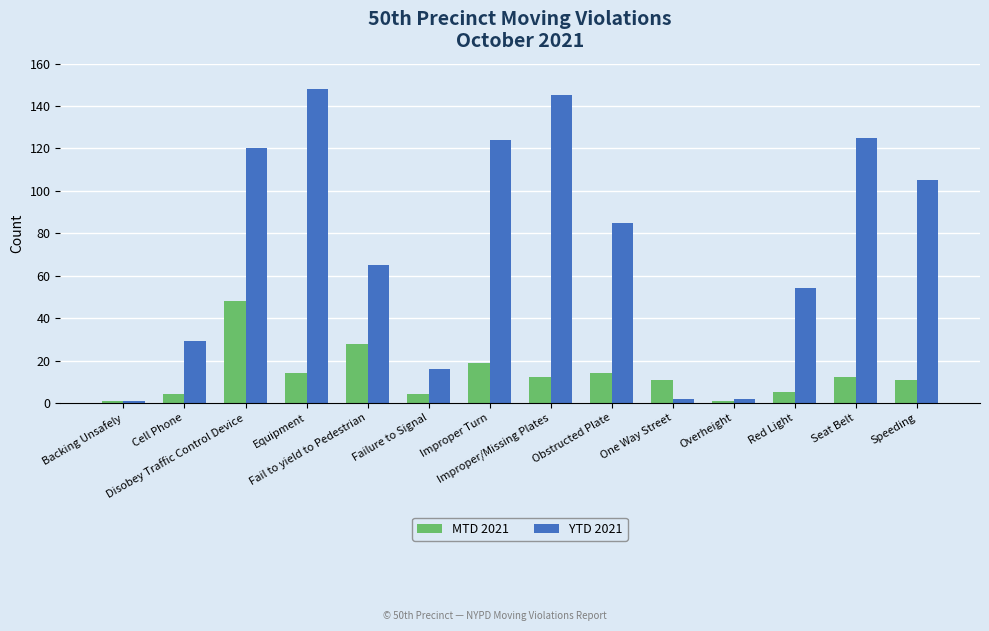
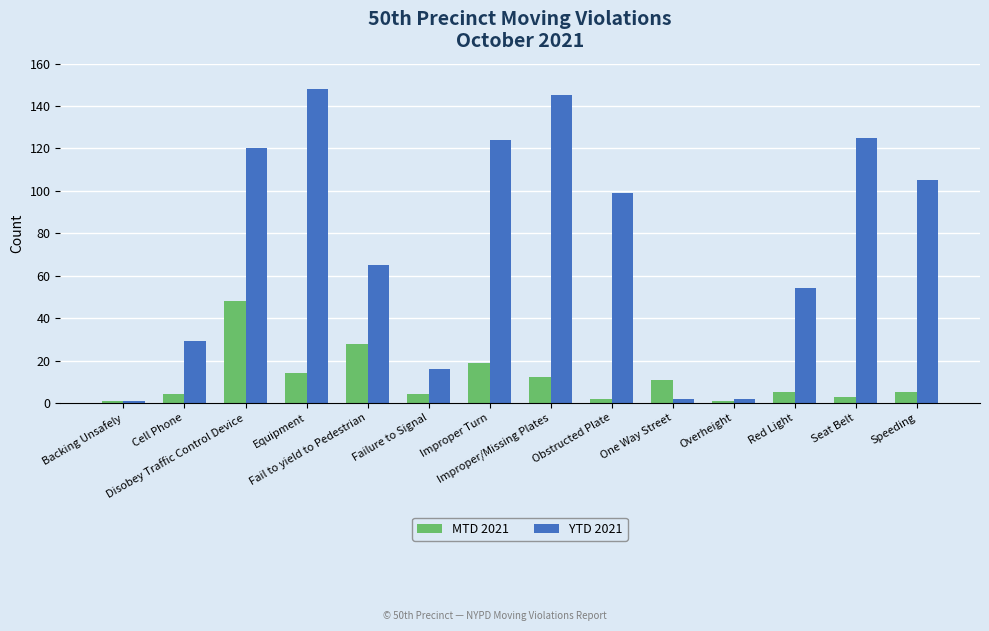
MTD 2021, Obstructed Plate: 14 -> 2
YTD 2021, Obstructed Plate: 85 -> 99
MTD 2021, Seat Belt: 12 -> 3
MTD 2021, Speeding: 11 -> 5
